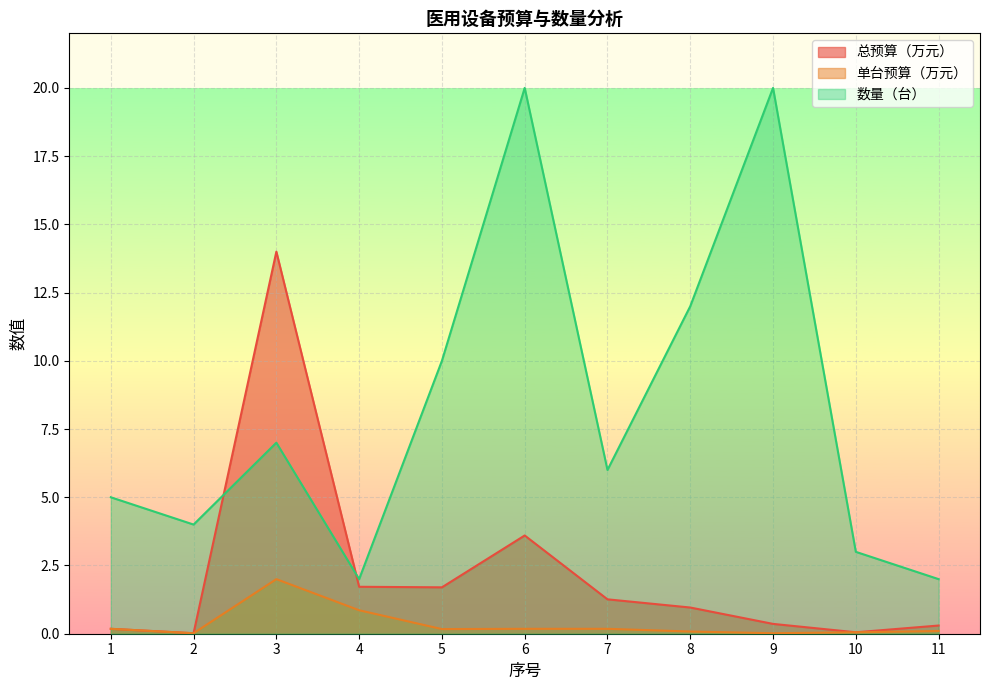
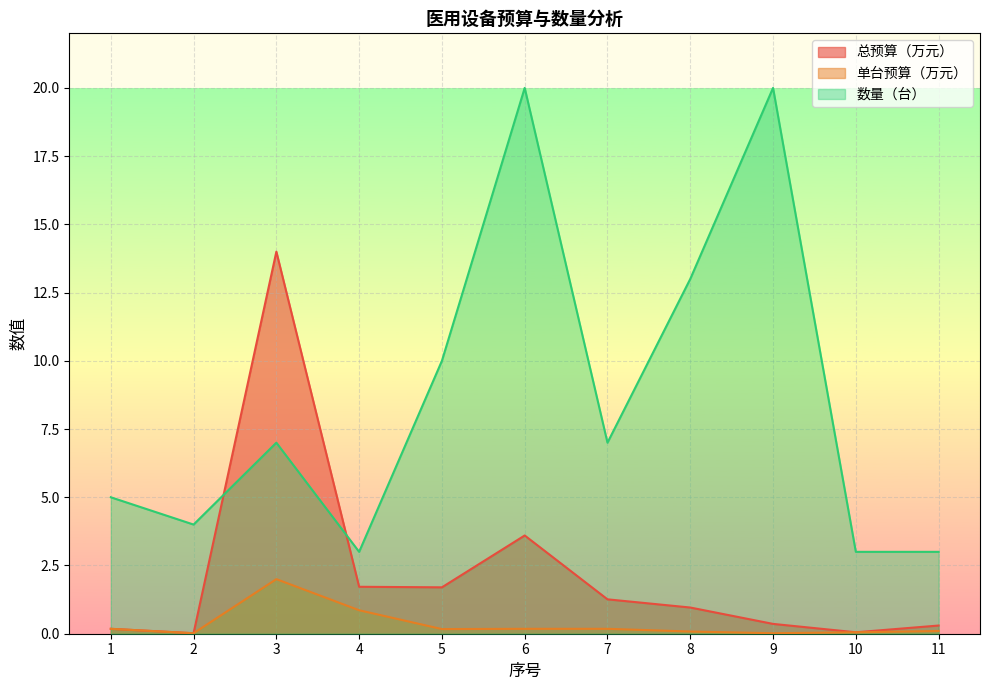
数量（台）, 4: 2 -> 3
数量（台）, 7: 6 -> 7
数量（台）, 8: 12 -> 13
数量（台）, 11: 2 -> 3
